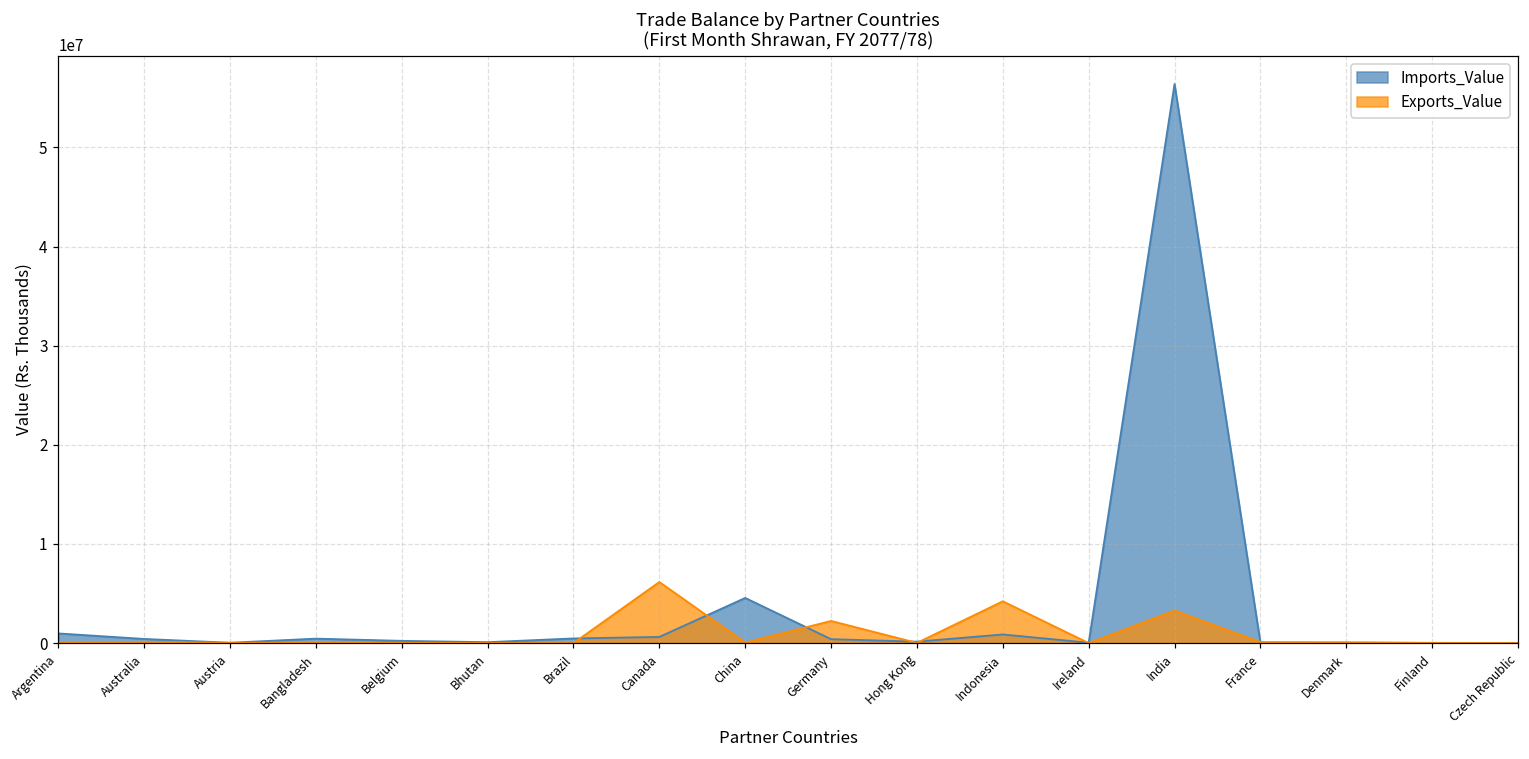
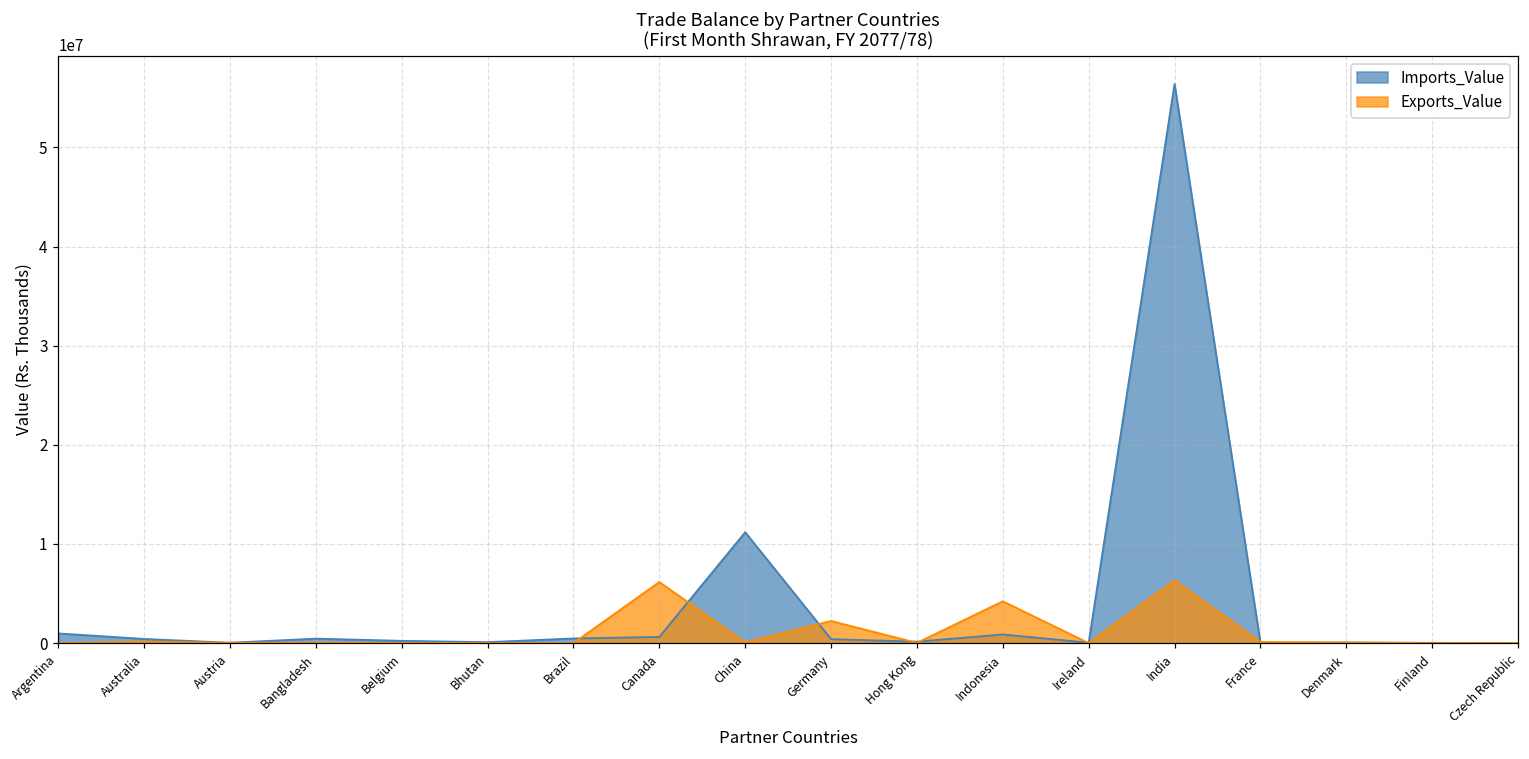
Imports_Value, China: 5000000 -> 11000000
Exports_Value, India: 3000000 -> 6000000
